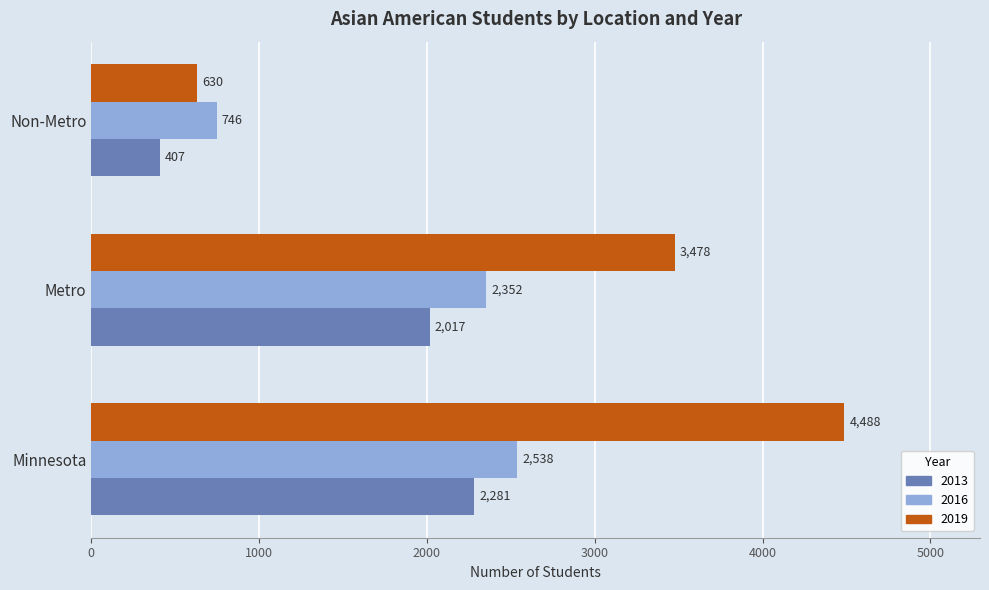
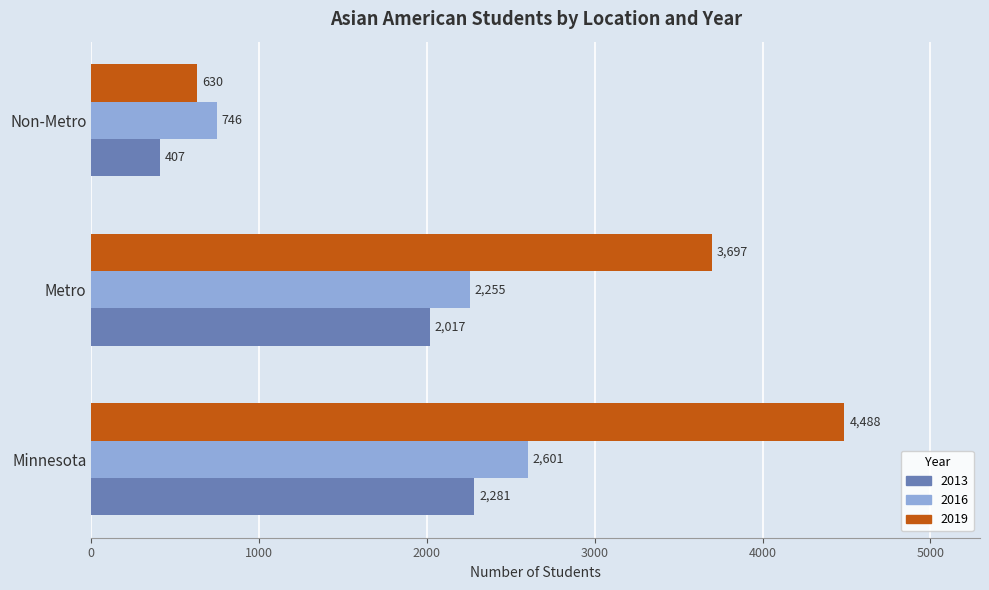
2019, Metro: 3,478 -> 3,697
2016, Metro: 2,352 -> 2,255
2016, Minnesota: 2,538 -> 2,601
